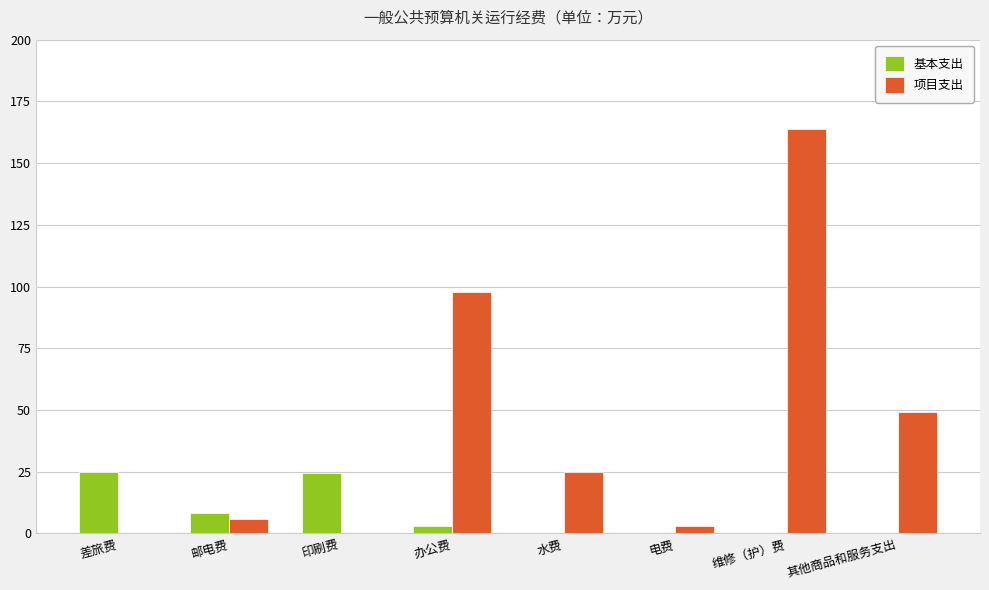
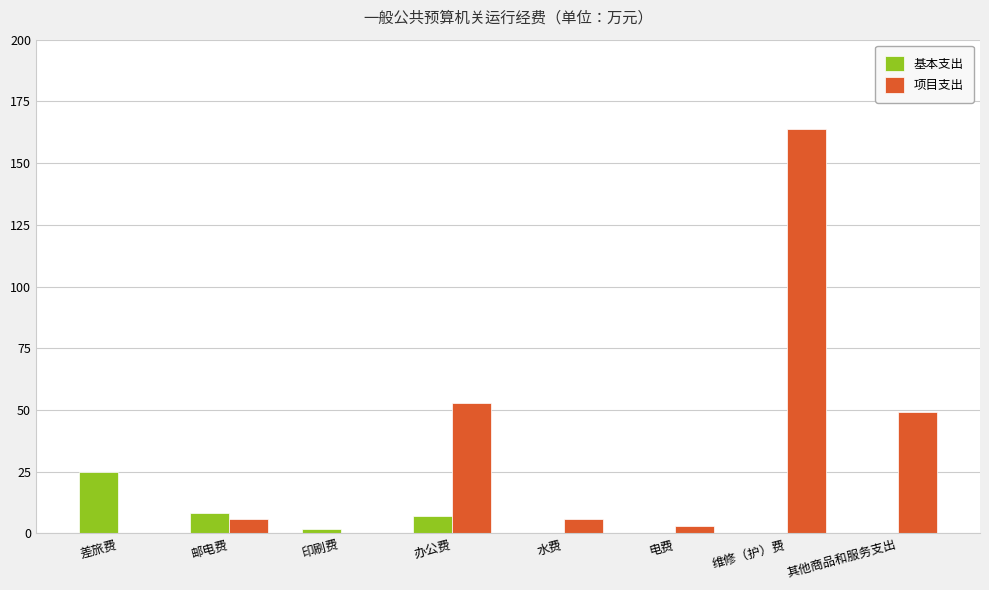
基本支出, 印刷费: 24 -> 2
基本支出, 办公费: 3 -> 7
项目支出, 办公费: 98 -> 53
项目支出, 水费: 25 -> 6
